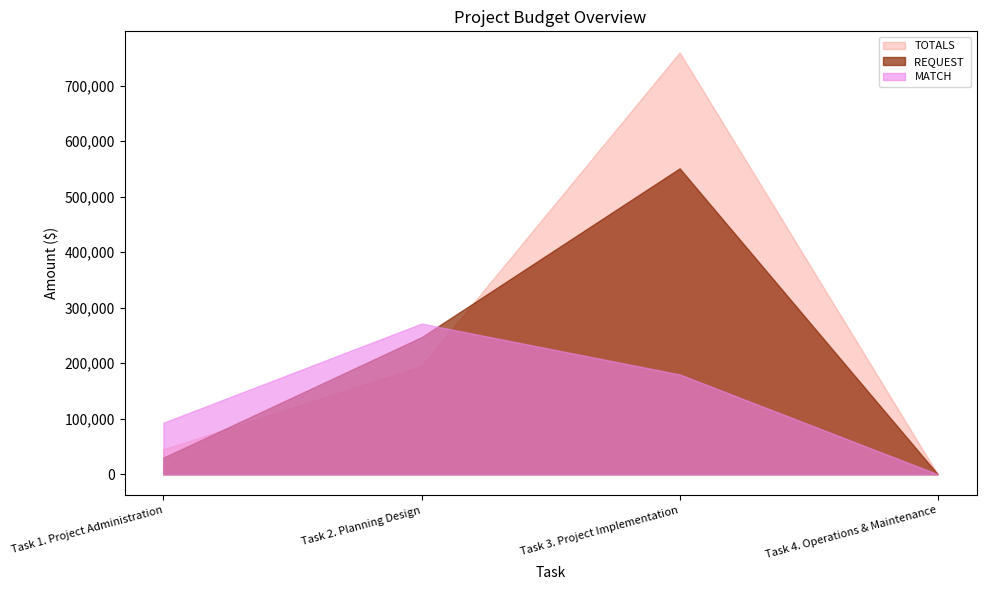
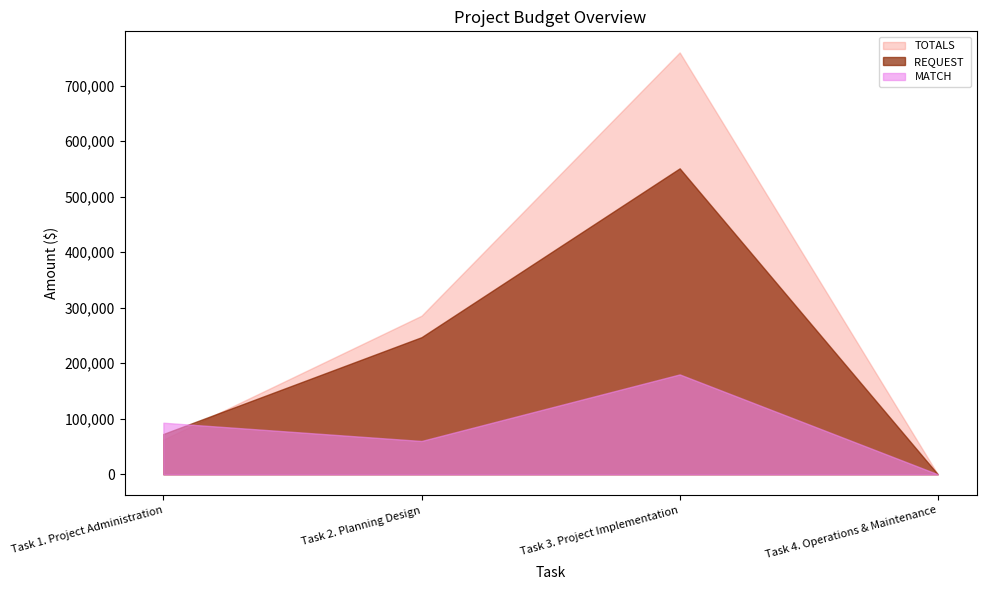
TOTALS, Task 1. Project Administration: 50,000 -> 60,000
REQUEST, Task 1. Project Administration: 30,000 -> 70,000
TOTALS, Task 2. Planning Design: 200,000 -> 290,000
MATCH, Task 2. Planning Design: 270,000 -> 60,000
